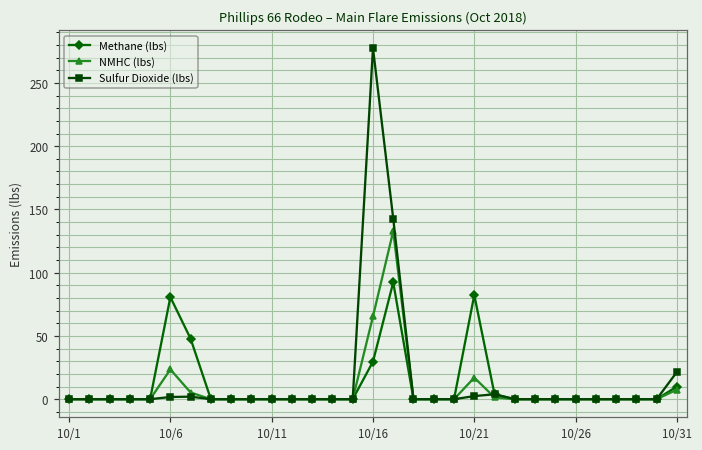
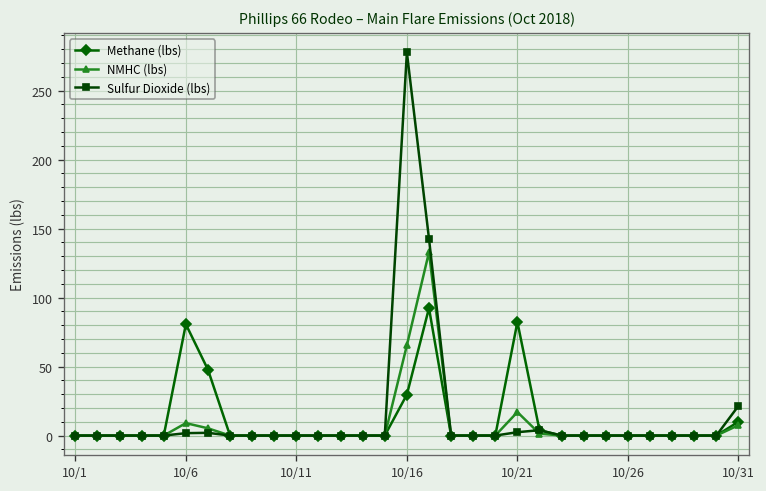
NMHC (lbs), 10/6: 24 -> 9
